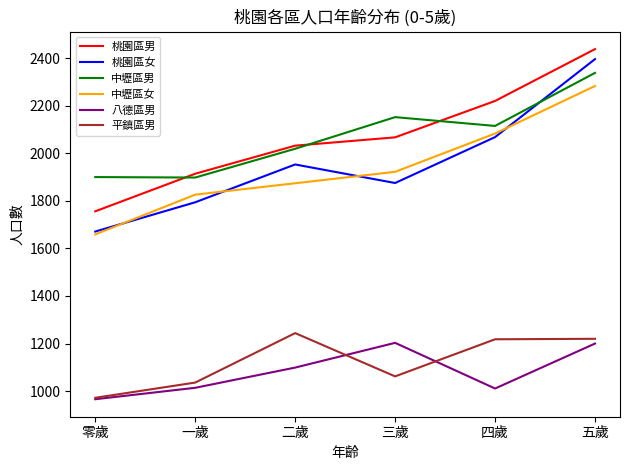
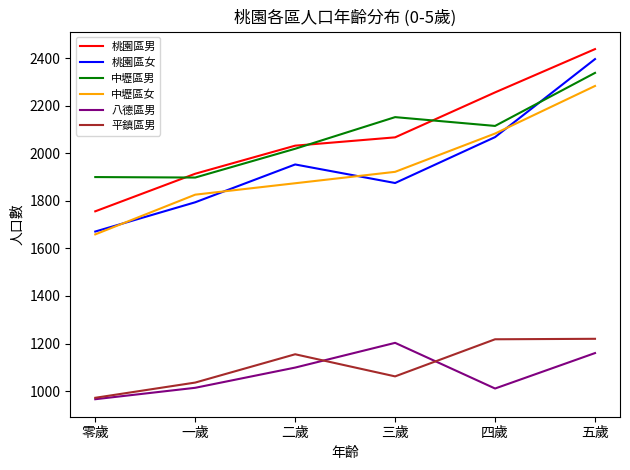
平鎮區男, 二歲: 1240 -> 1160
桃園區男, 四歲: 2220 -> 2260
八德區男, 五歲: 1200 -> 1160
